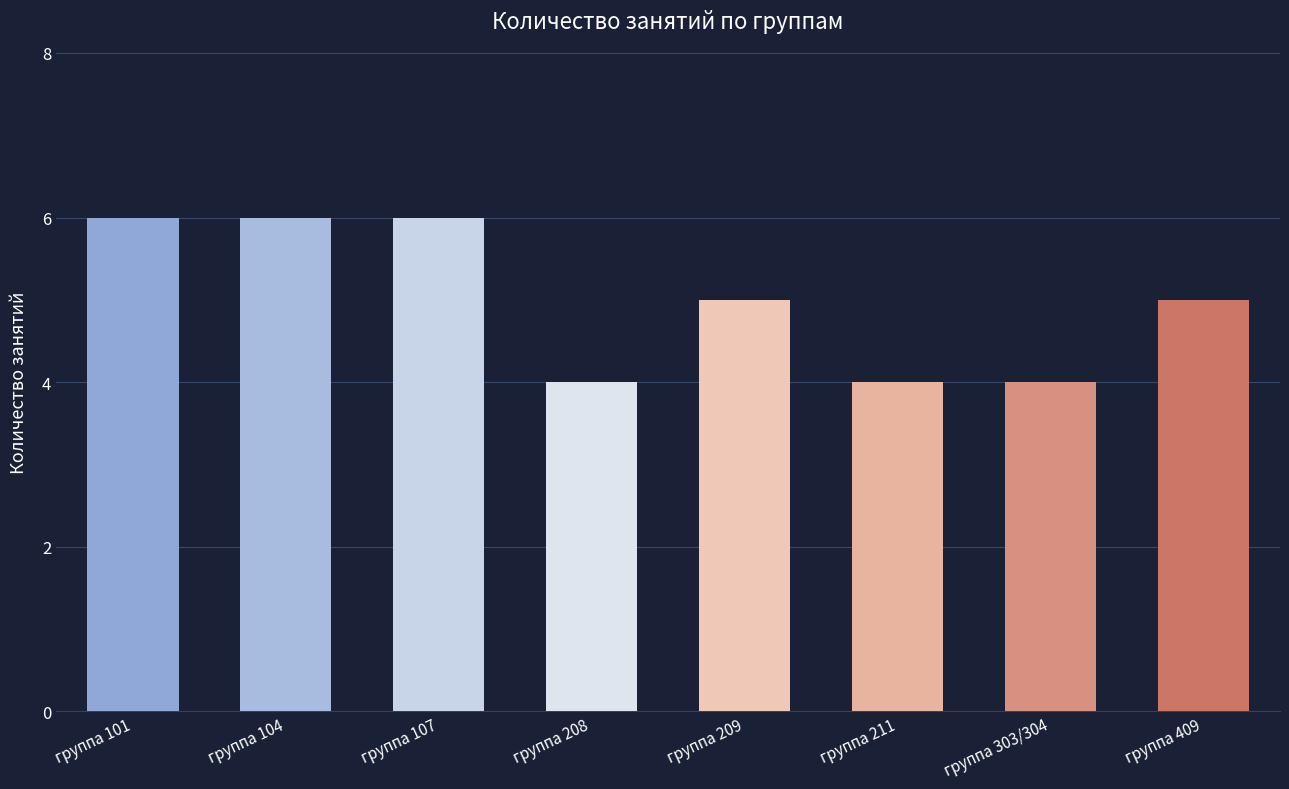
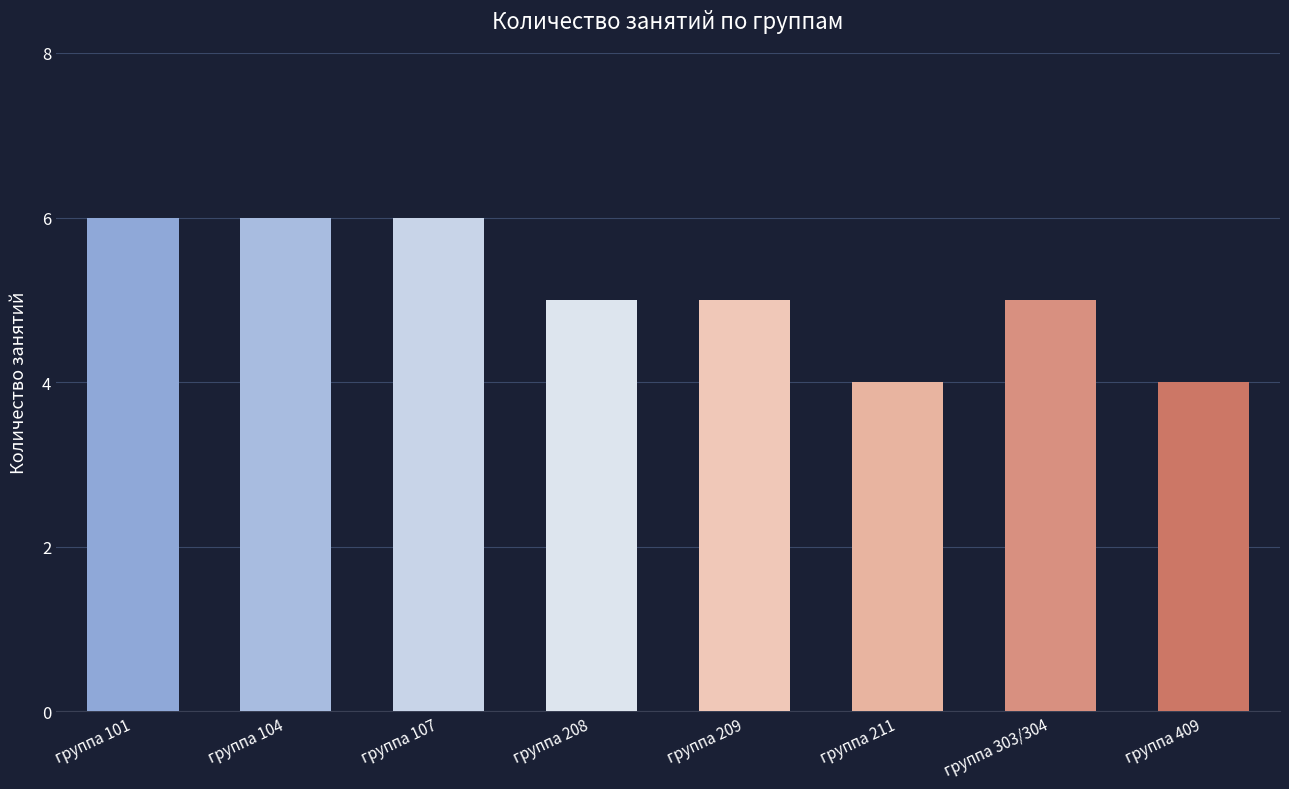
группа 208: 4 -> 5
группа 303/304: 4 -> 5
группа 409: 5 -> 4
